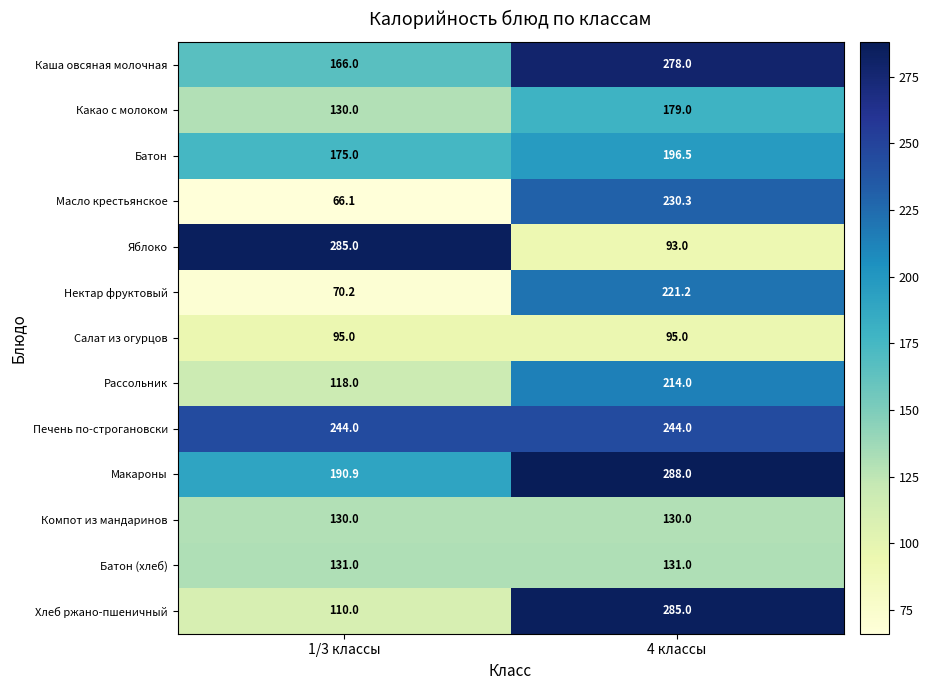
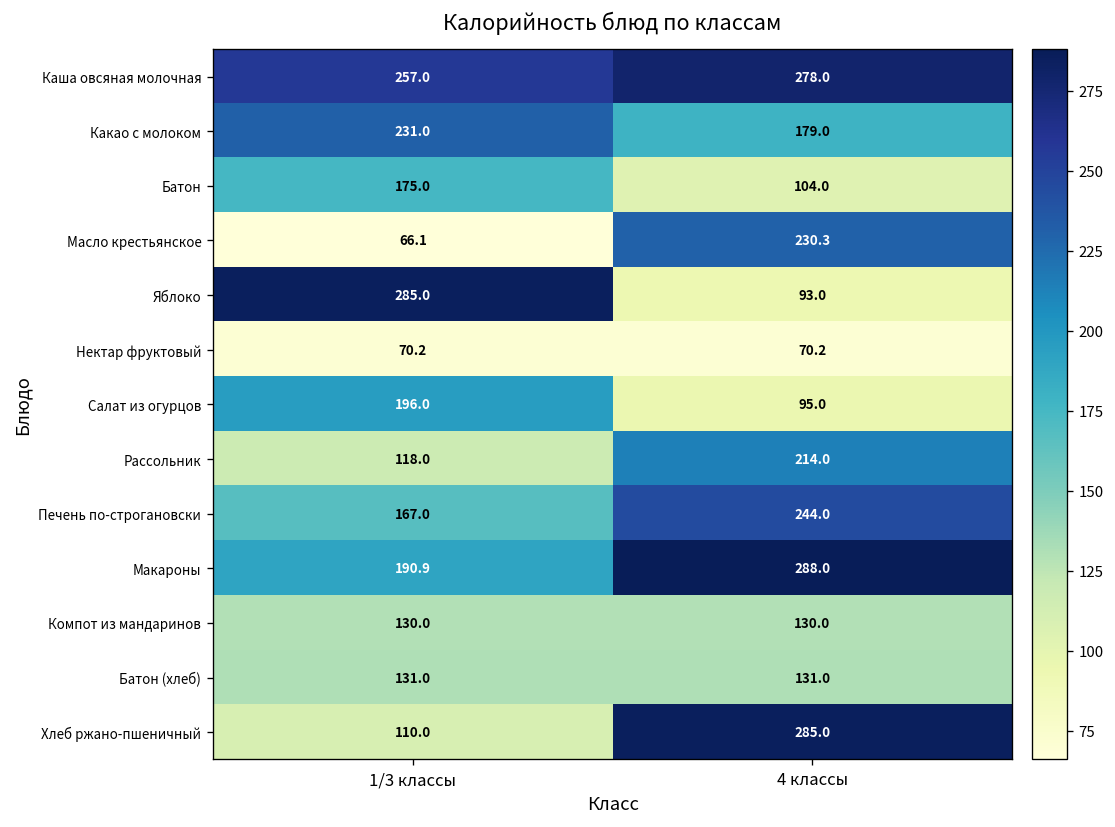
Каша овсяная молочная, 1/3 классы: 166.0 -> 257.0
Какао с молоком, 1/3 классы: 130.0 -> 231.0
Батон, 4 классы: 196.5 -> 104.0
Нектар фруктовый, 4 классы: 221.2 -> 70.2
Салат из огурцов, 1/3 классы: 95.0 -> 196.0
Печень по-строгановски, 1/3 классы: 244.0 -> 167.0
